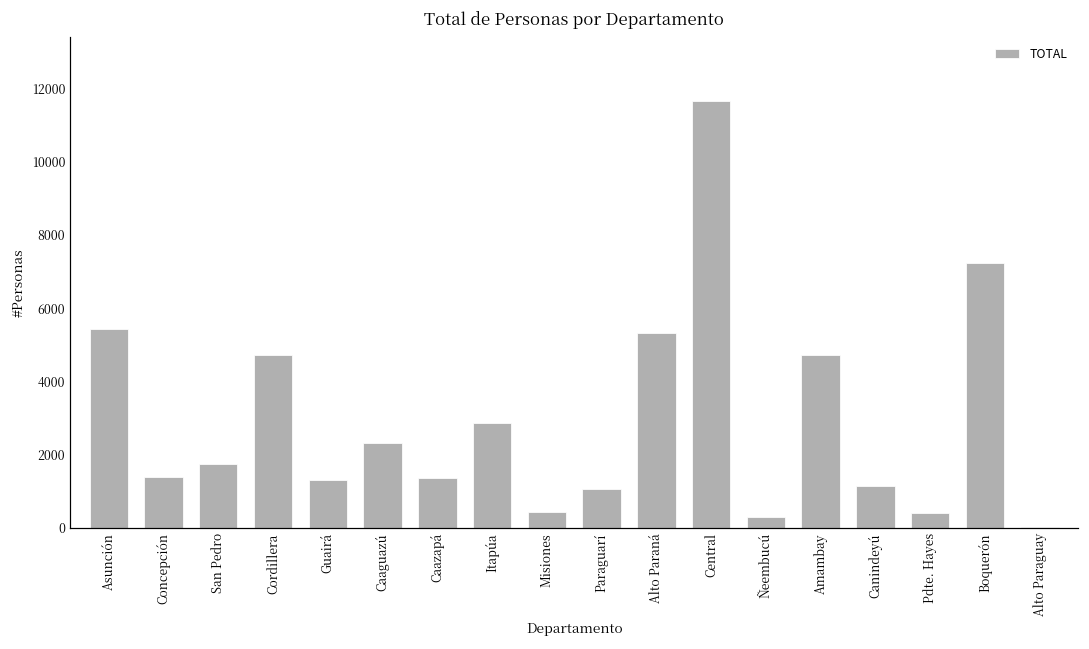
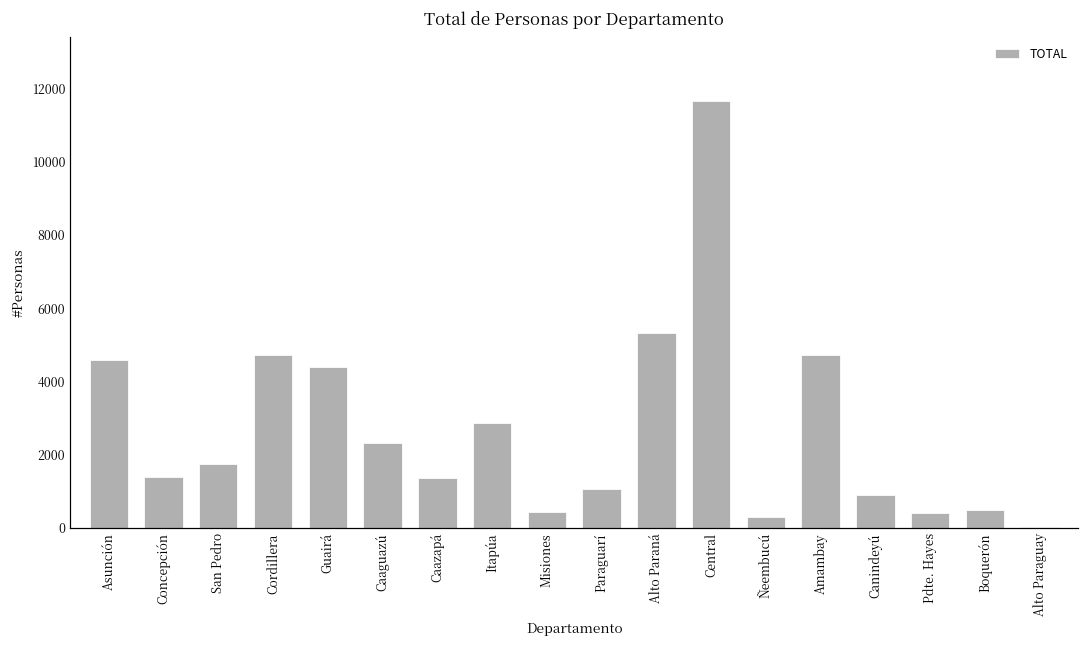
Asunción: 5400 -> 4600
Guairá: 1300 -> 4400
Canindeyú: 1100 -> 900
Boquerón: 7200 -> 500
